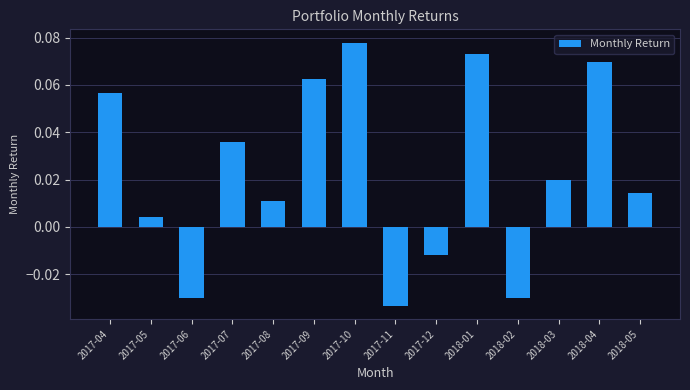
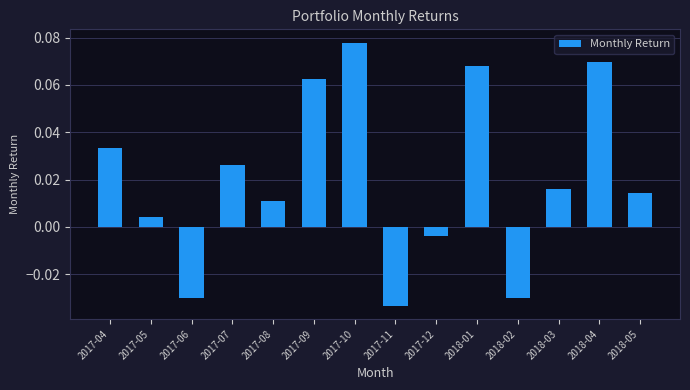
2017-04: 0.057 -> 0.033
2017-07: 0.036 -> 0.026
2017-12: -0.012 -> -0.004
2018-01: 0.073 -> 0.068
2018-03: 0.020 -> 0.016
